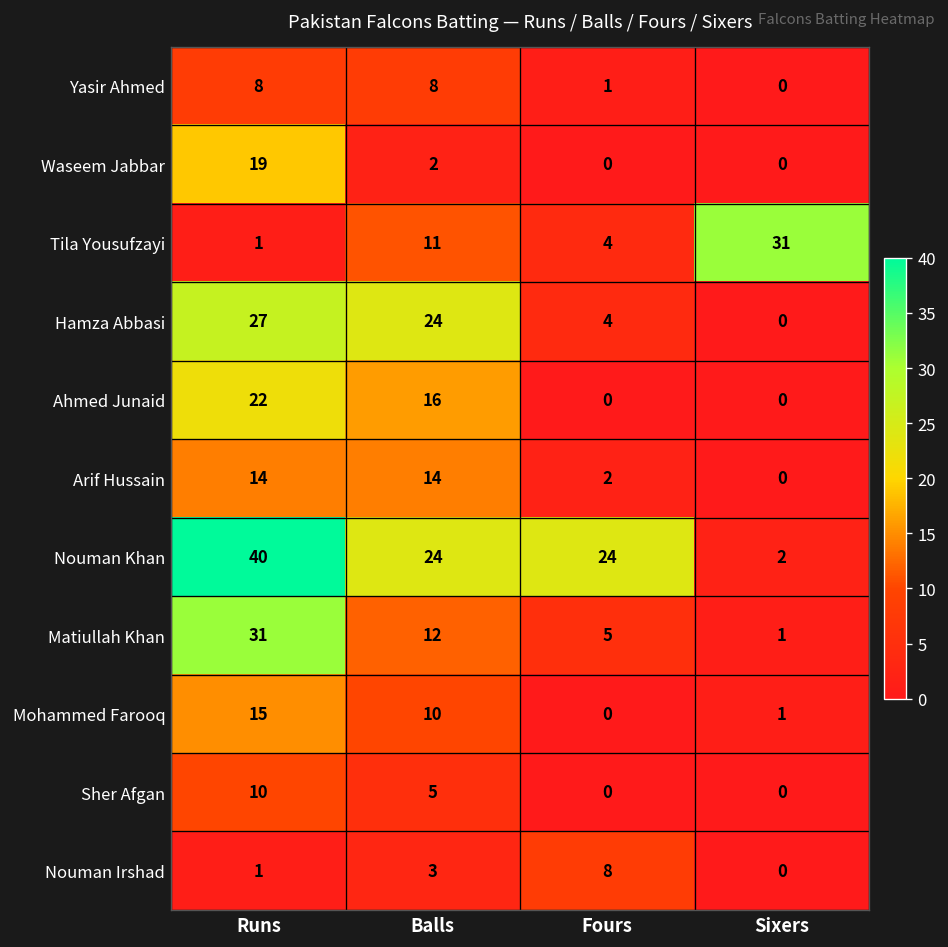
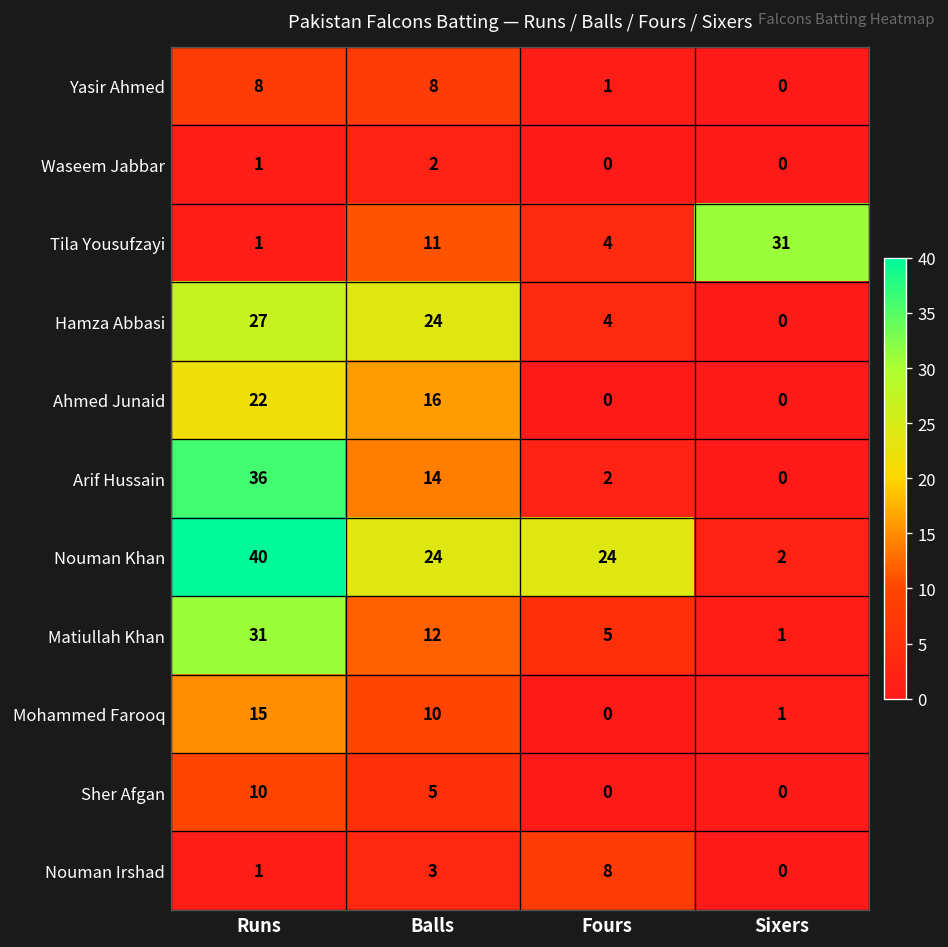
Waseem Jabbar, Runs: 19 -> 1
Arif Hussain, Runs: 14 -> 36
